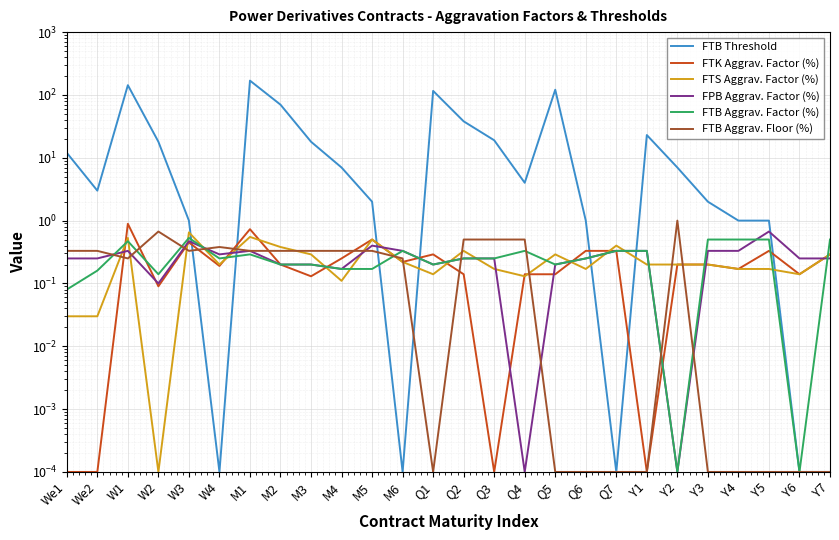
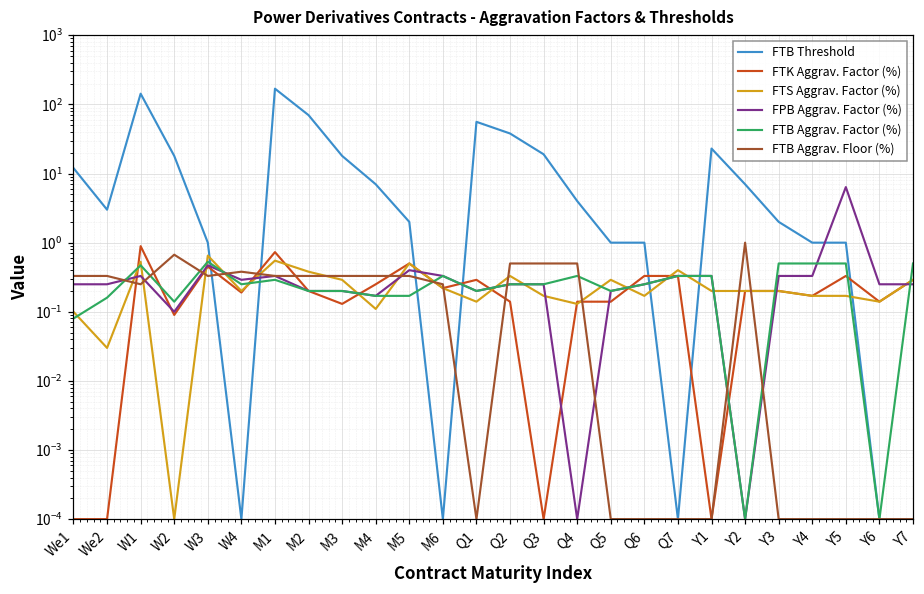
FTS Aggrav. Factor (%), We1: 0.03 -> 0.10
FTB Threshold, Q1: 120 -> 60
FTB Threshold, Q5: 120 -> 1
FPB Aggrav. Factor (%), Y5: 0.7 -> 6
